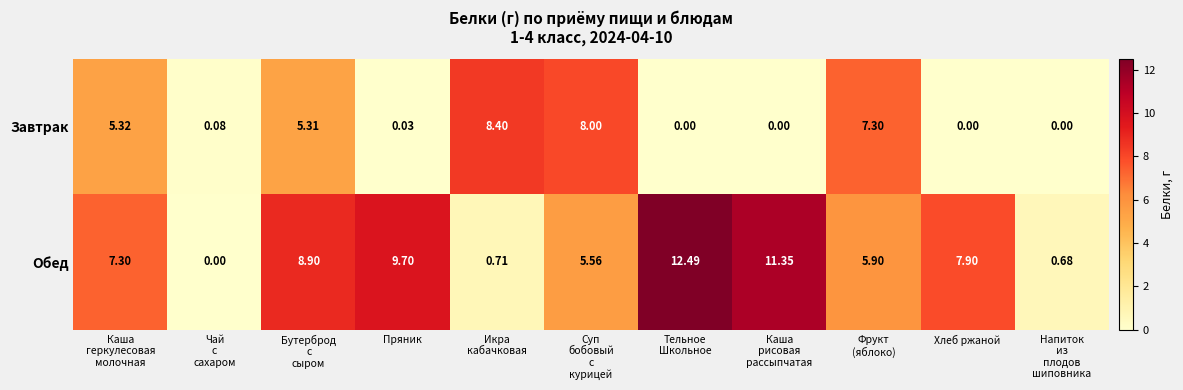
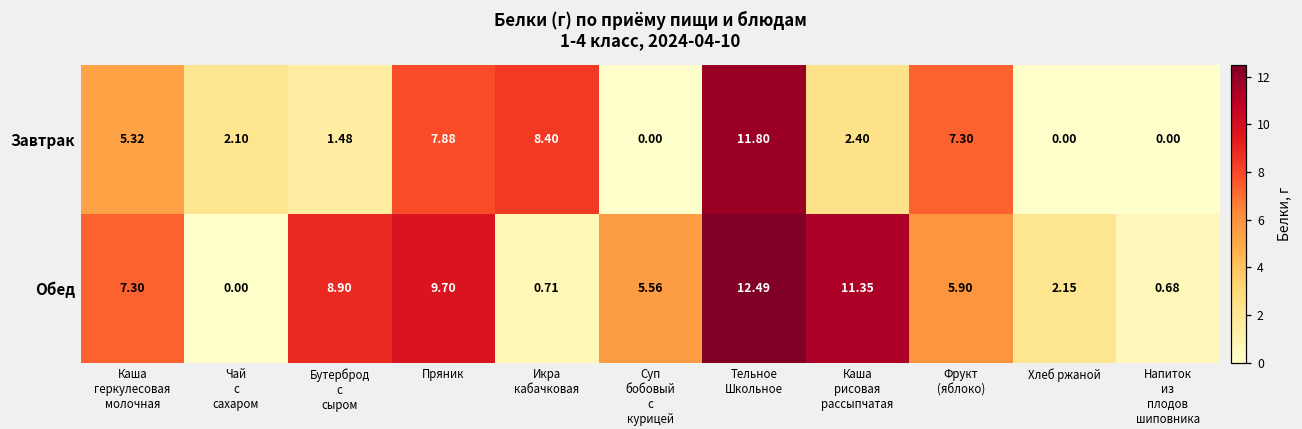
Завтрак, Чай с сахаром: 0.08 -> 2.10
Завтрак, Бутерброд с сыром: 5.31 -> 1.48
Завтрак, Пряник: 0.03 -> 7.88
Завтрак, Суп бобовый с курицей: 8.00 -> 0.00
Завтрак, Тельное Школьное: 0.00 -> 11.80
Завтрак, Каша рисовая рассыпчатая: 0.00 -> 2.40
Обед, Хлеб ржаной: 7.90 -> 2.15
